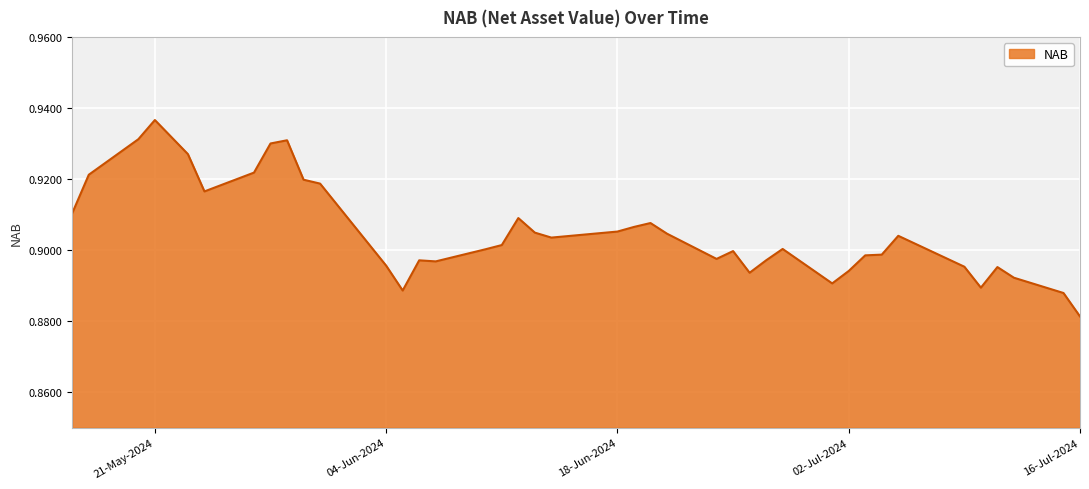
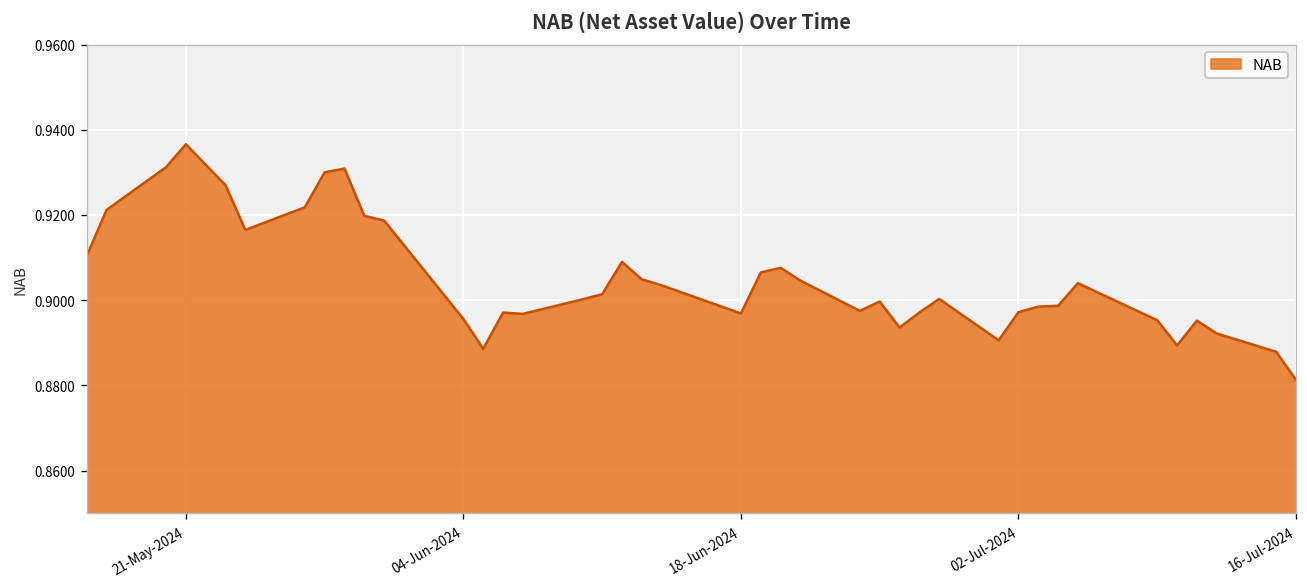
18-Jun-2024: 0.905 -> 0.897
02-Jul-2024: 0.894 -> 0.897
